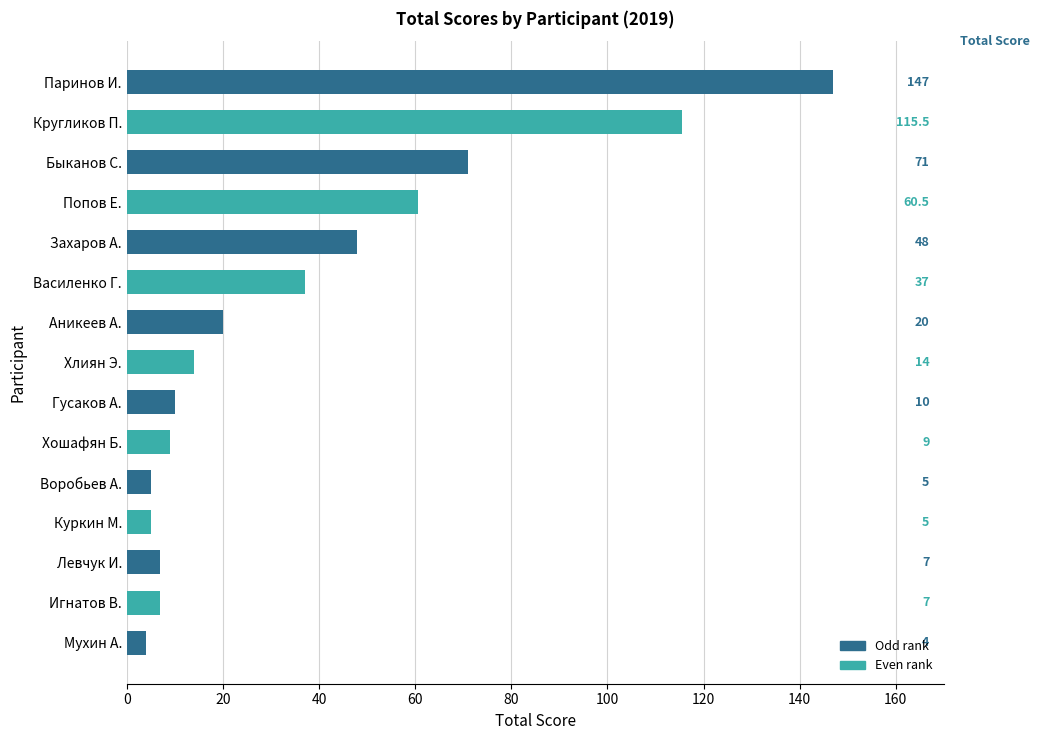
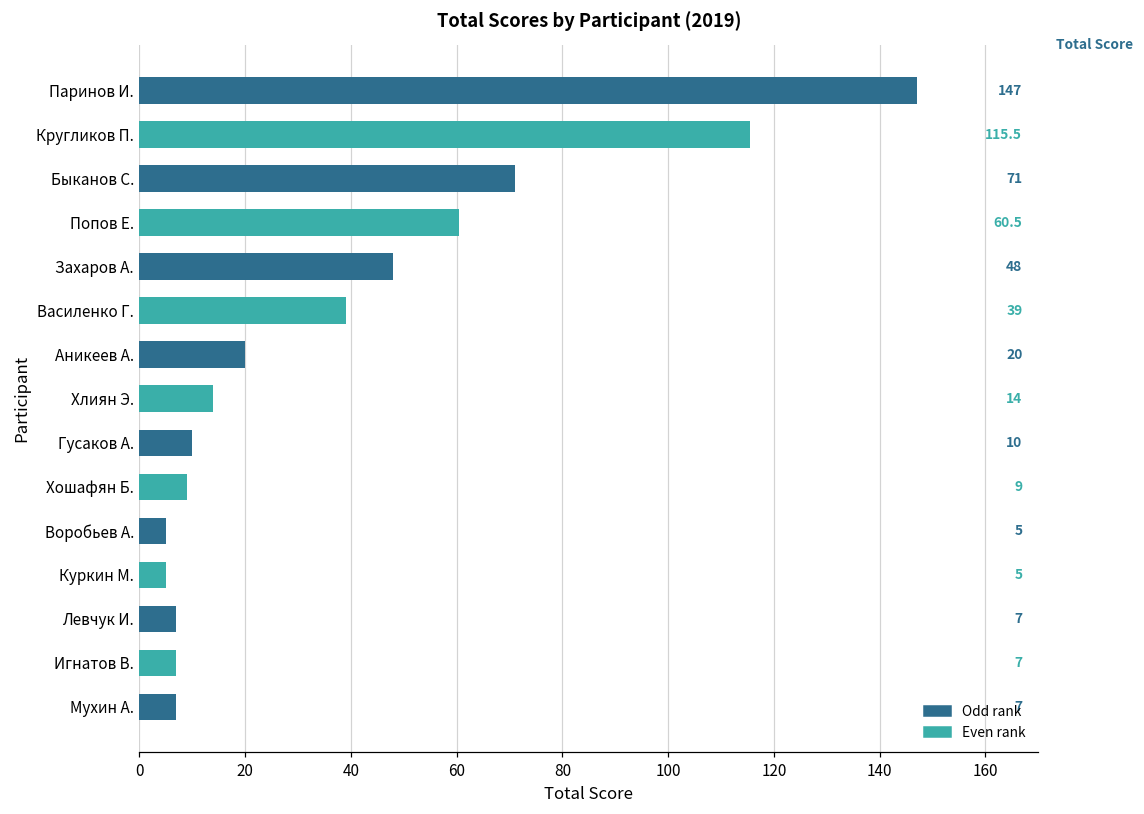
Василенко Г.: 37 -> 39
Мухин А.: 4 -> 7
